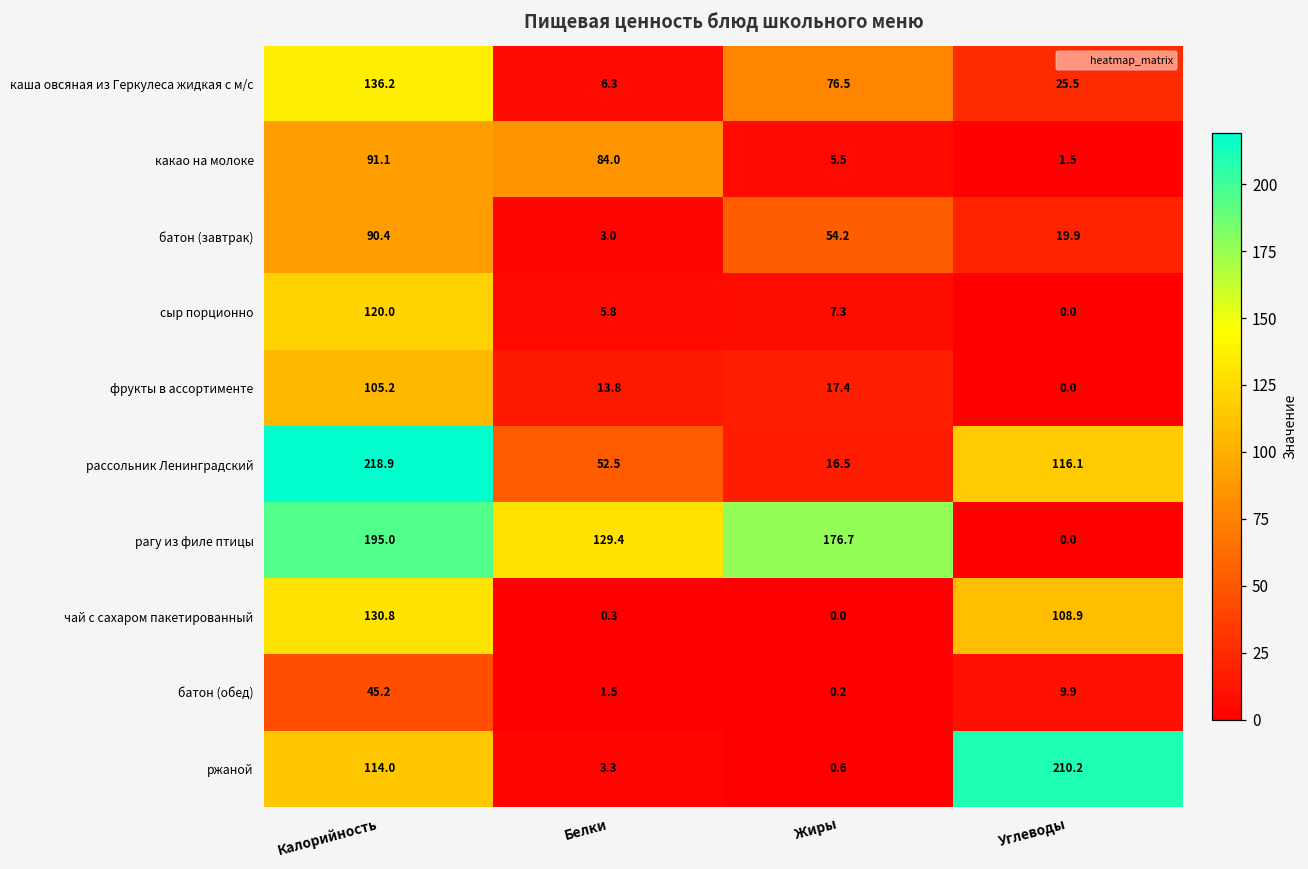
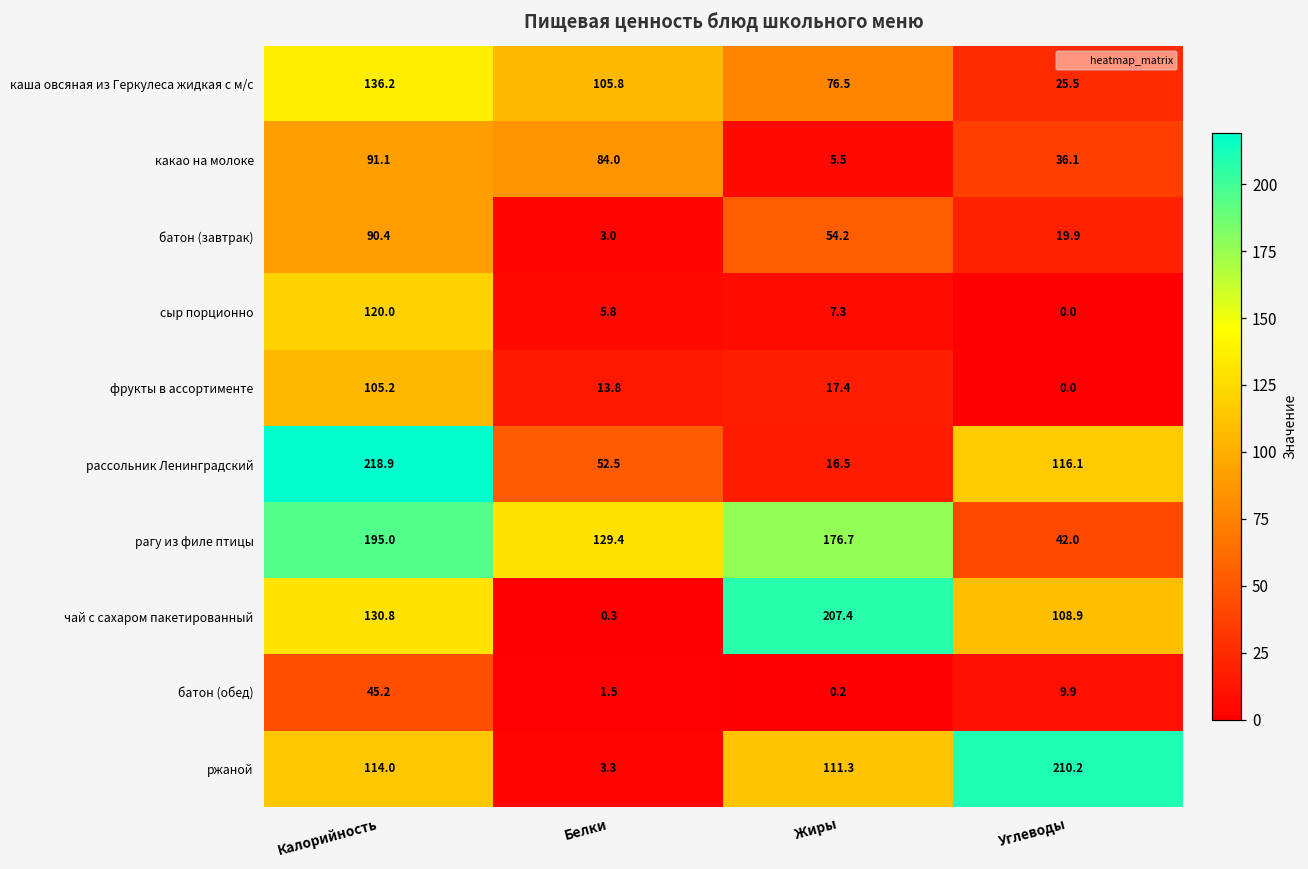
каша овсяная из Геркулеса жидкая с м/с, Белки: 6.3 -> 105.8
какао на молоке, Углеводы: 1.5 -> 36.1
рагу из филе птицы, Углеводы: 0.0 -> 42.0
чай с сахаром пакетированный, Жиры: 0.0 -> 207.4
ржаной, Жиры: 0.6 -> 111.3
